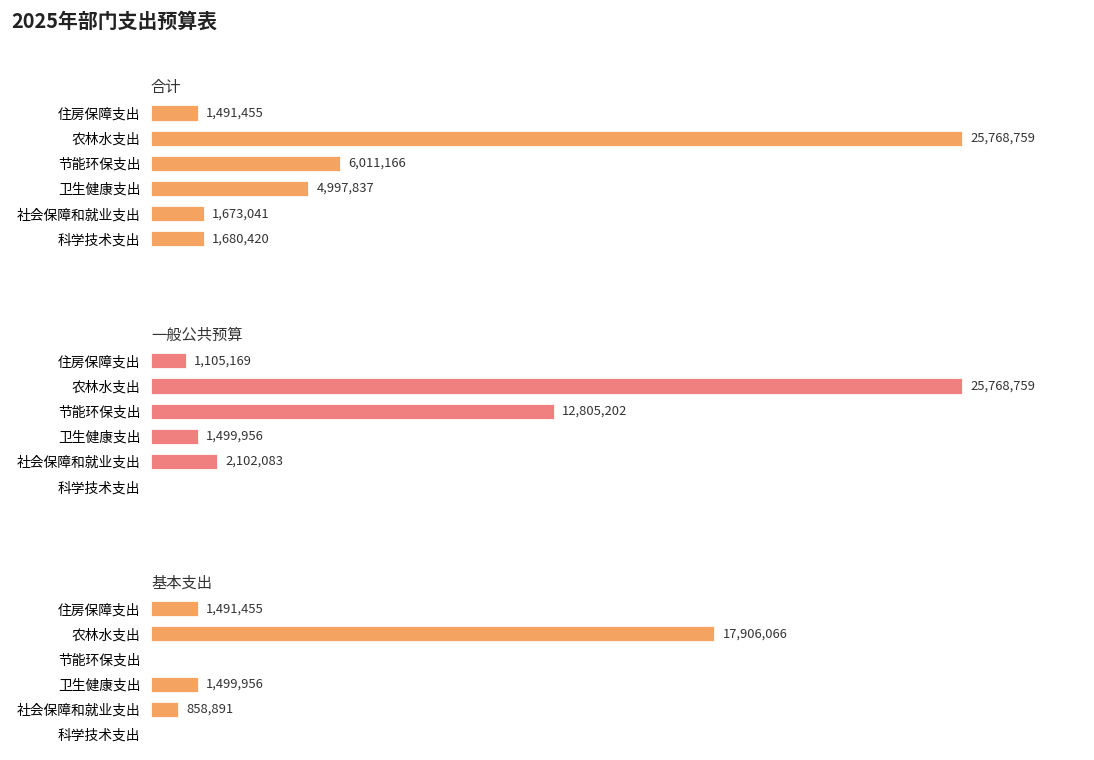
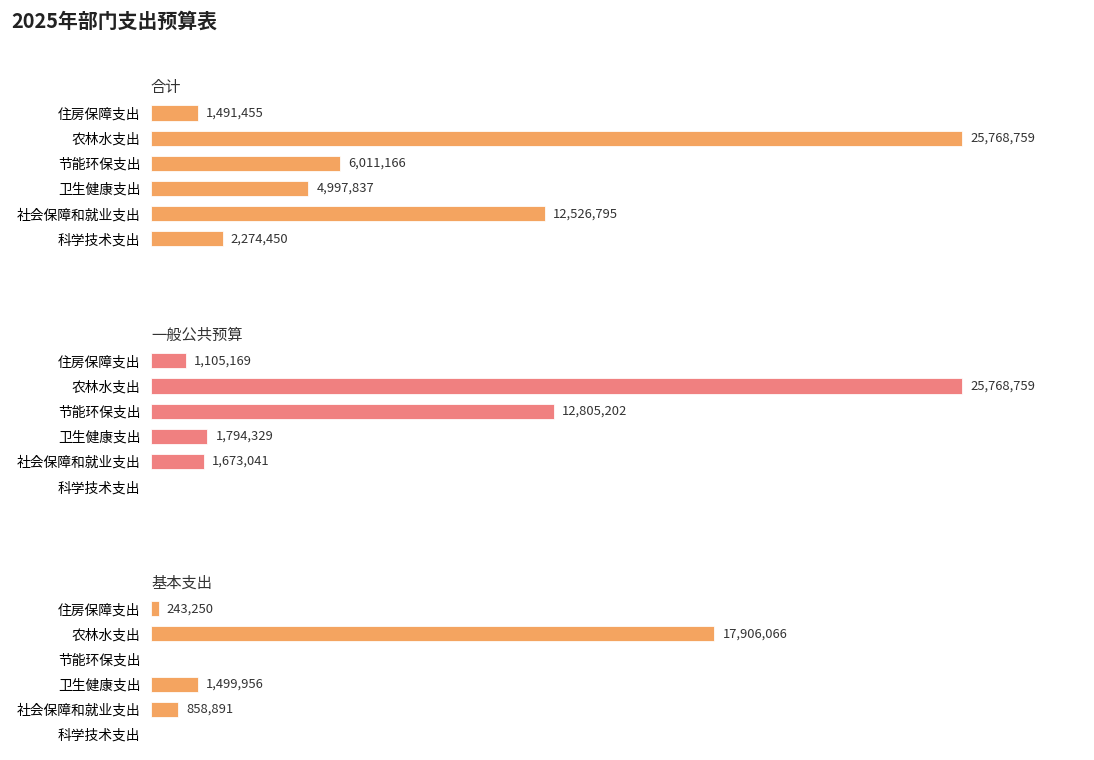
合计, 社会保障和就业支出: 1,673,041 -> 12,526,795
合计, 科学技术支出: 1,680,420 -> 2,274,450
一般公共预算, 卫生健康支出: 1,499,956 -> 1,794,329
一般公共预算, 社会保障和就业支出: 2,102,083 -> 1,673,041
基本支出, 住房保障支出: 1,491,455 -> 243,250
